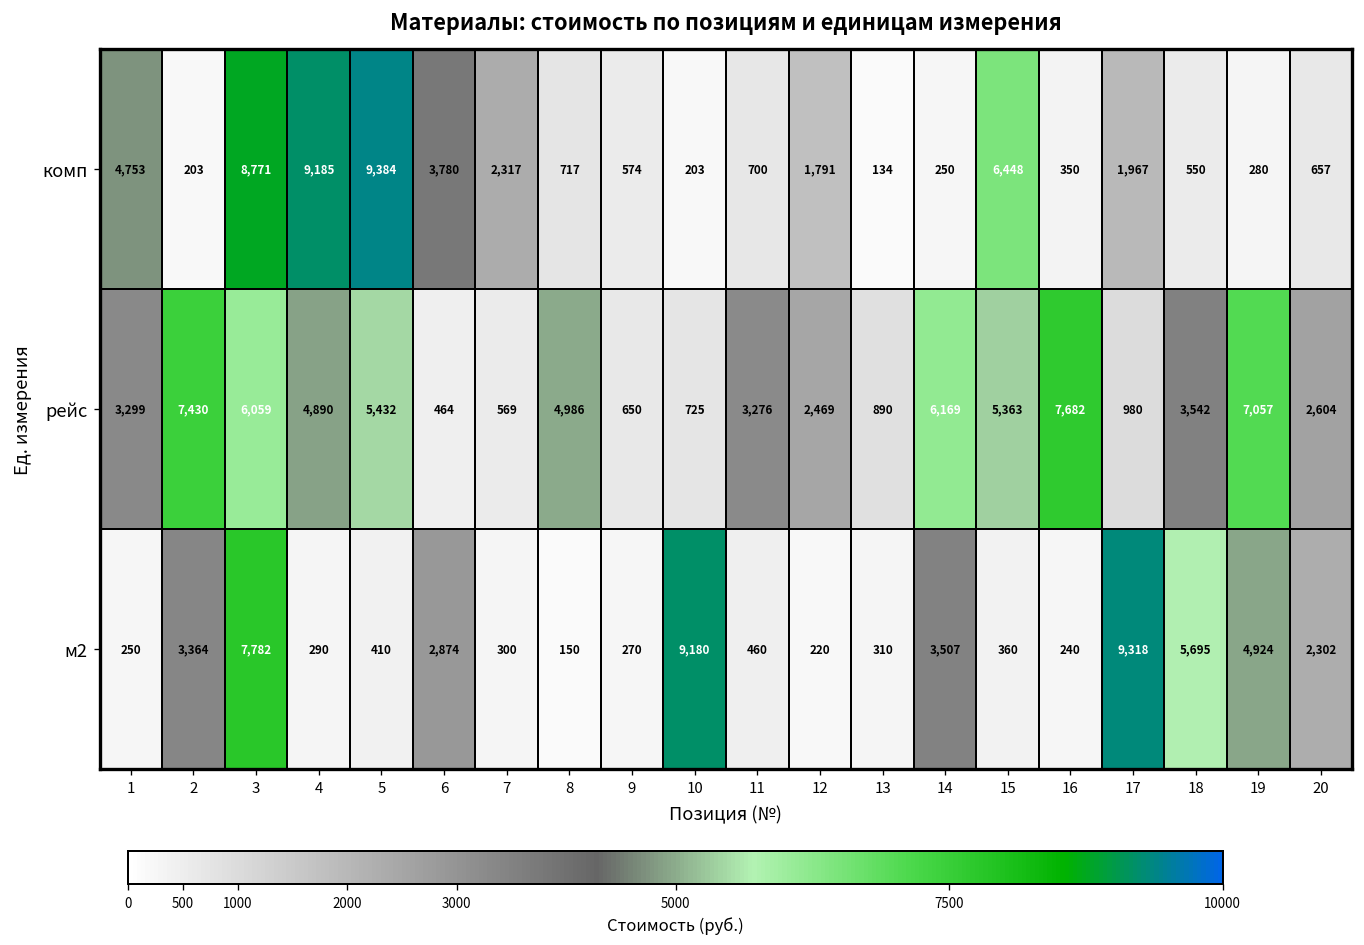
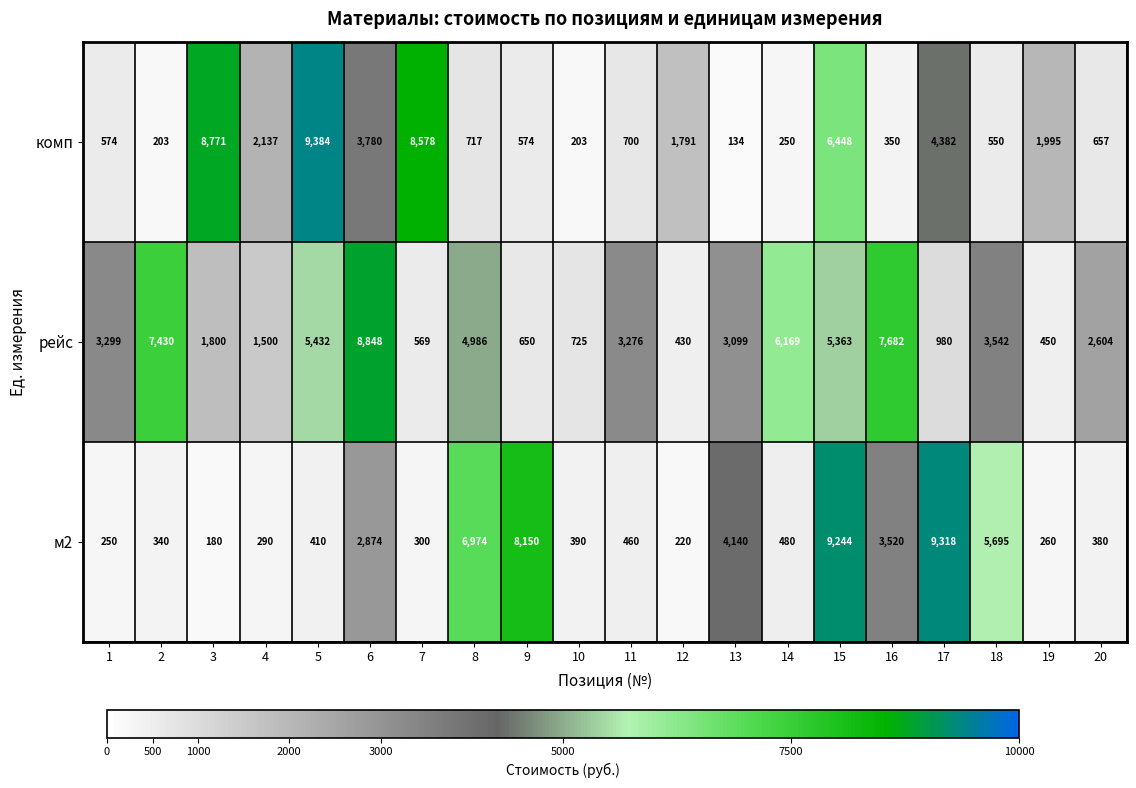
комп, 1: 4,753 -> 574
комп, 4: 9,185 -> 2,137
комп, 7: 2,317 -> 8,578
комп, 17: 1,967 -> 4,382
комп, 19: 280 -> 1,995
рейс, 3: 6,059 -> 1,800
рейс, 4: 4,890 -> 1,500
рейс, 6: 464 -> 8,848
рейс, 12: 2,469 -> 430
рейс, 13: 890 -> 3,099
рейс, 19: 7,057 -> 450
м2, 2: 3,364 -> 340
м2, 3: 7,782 -> 180
м2, 8: 150 -> 6,974
м2, 9: 270 -> 8,150
м2, 10: 9,180 -> 390
м2, 13: 310 -> 4,140
м2, 14: 3,507 -> 480
м2, 15: 360 -> 9,244
м2, 16: 240 -> 3,520
м2, 19: 4,924 -> 260
м2, 20: 2,302 -> 380
